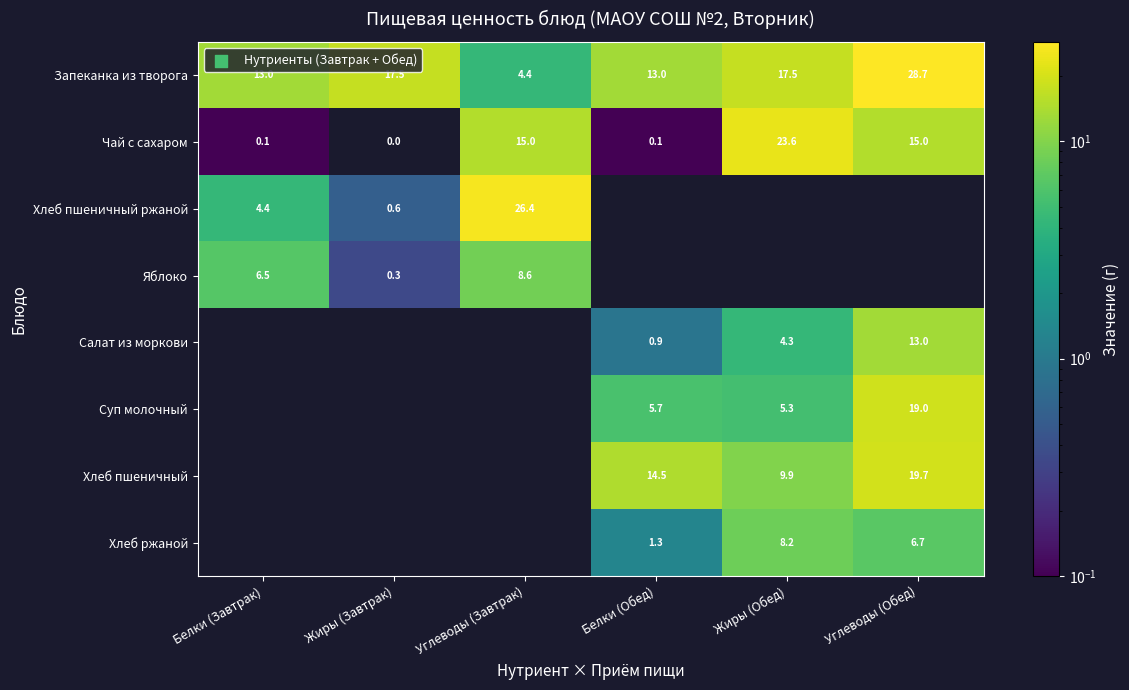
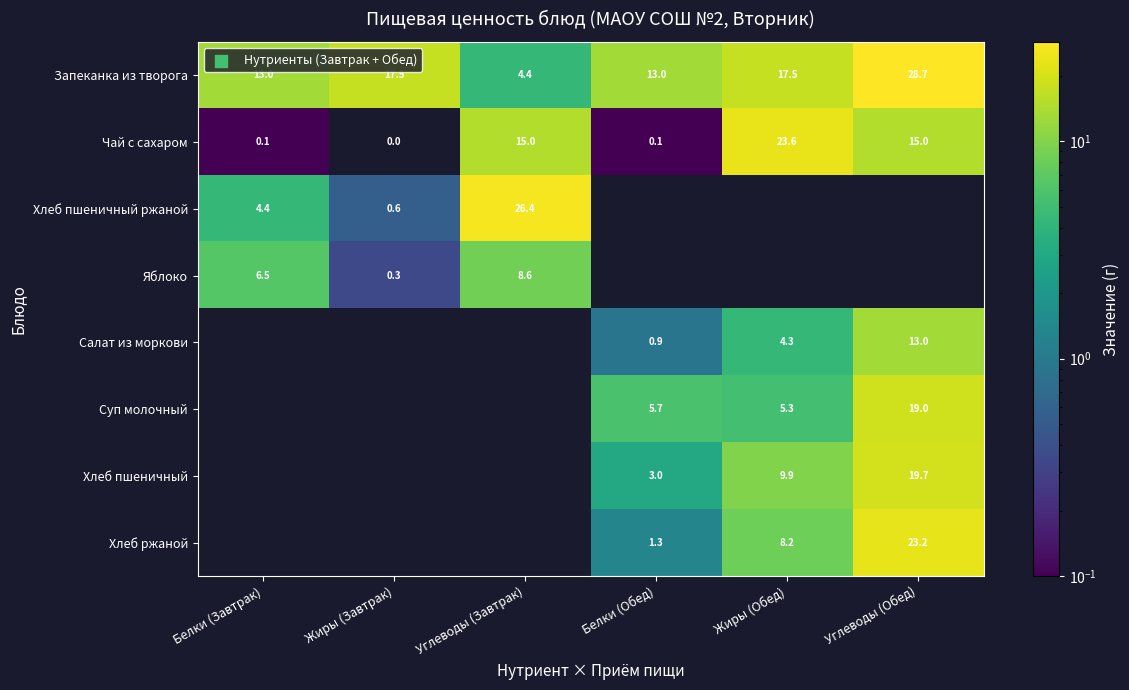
Хлеб пшеничный, Белки (Обед): 14.5 -> 3.0
Хлеб ржаной, Углеводы (Обед): 6.7 -> 23.2
